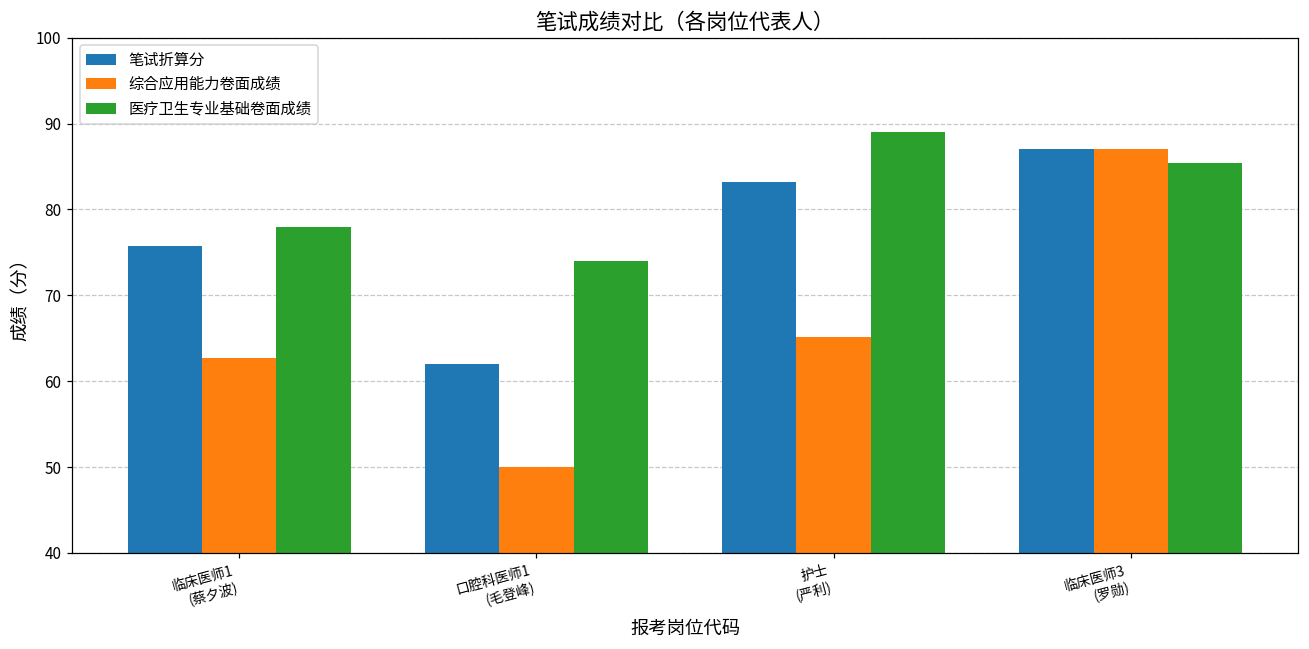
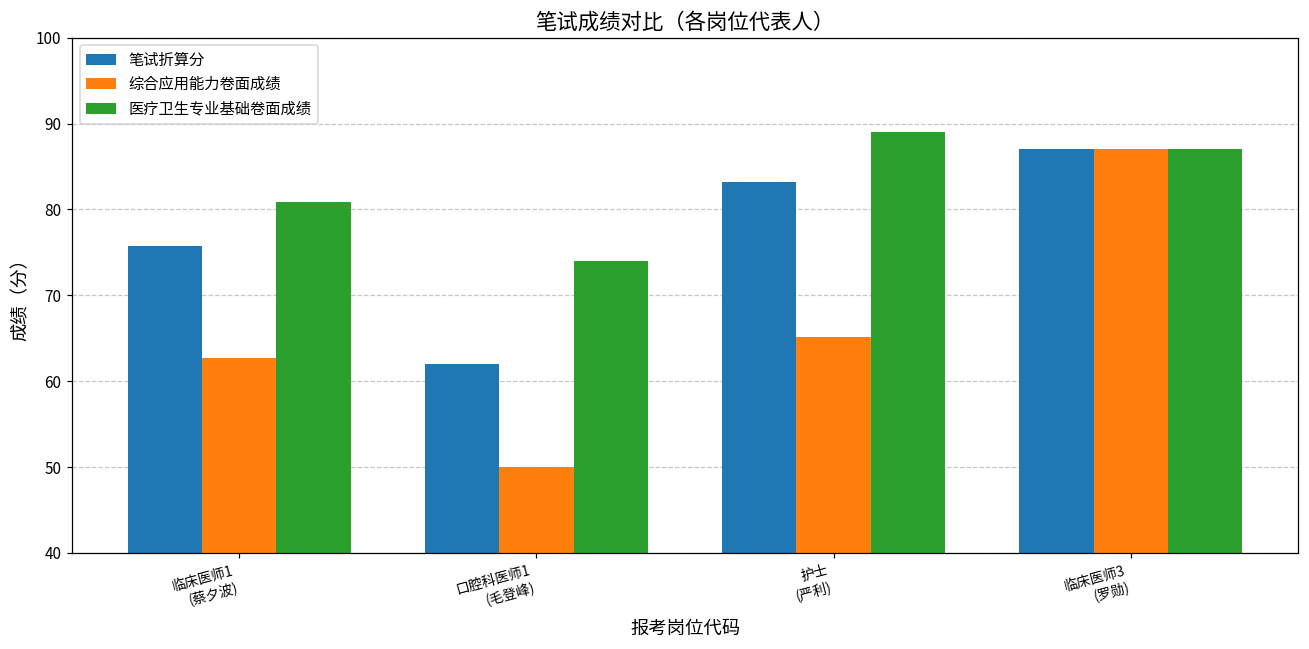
医疗卫生专业基础卷面成绩, 临床医师1 (蔡夕波): 78 -> 81
医疗卫生专业基础卷面成绩, 临床医师3 (罗勋): 85 -> 87
